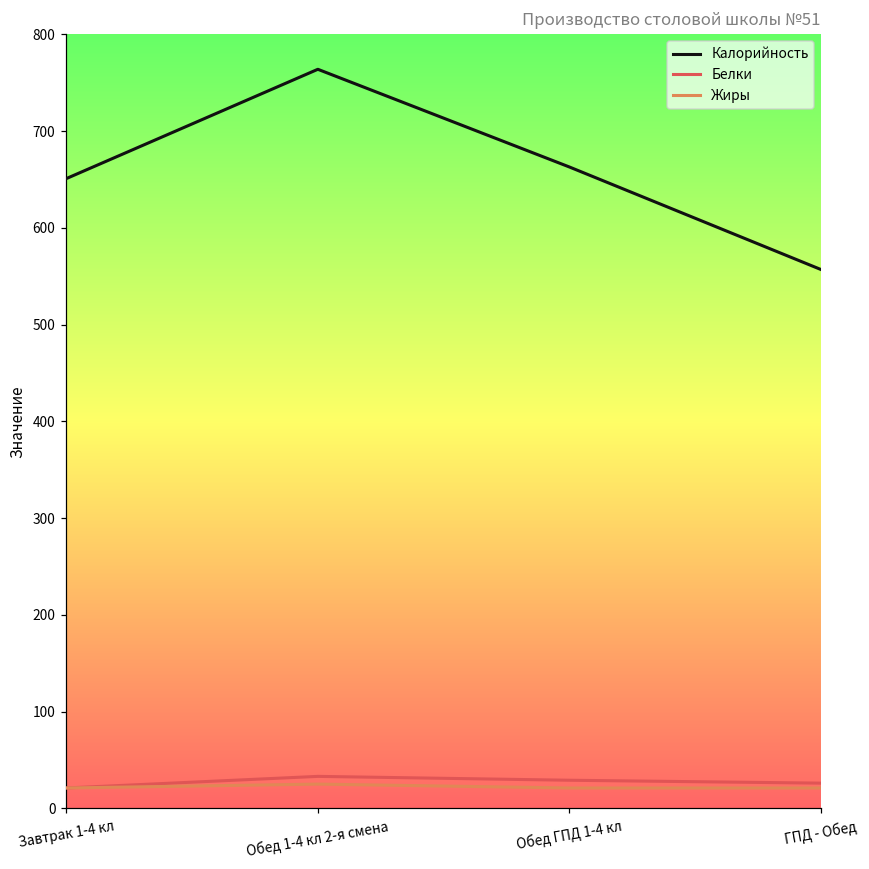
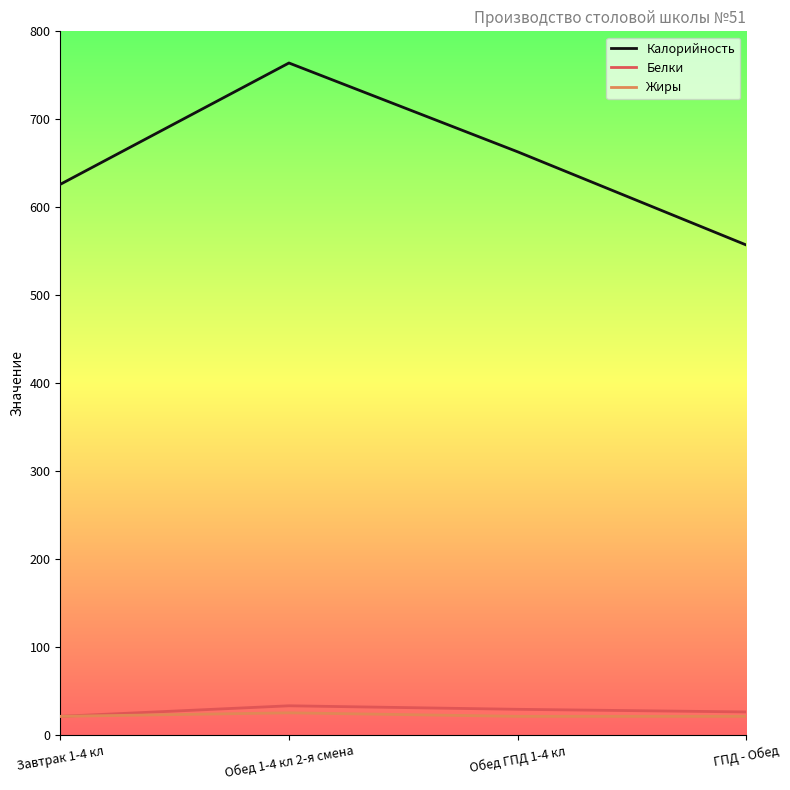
Калорийность, Завтрак 1-4 кл: 650 -> 630
